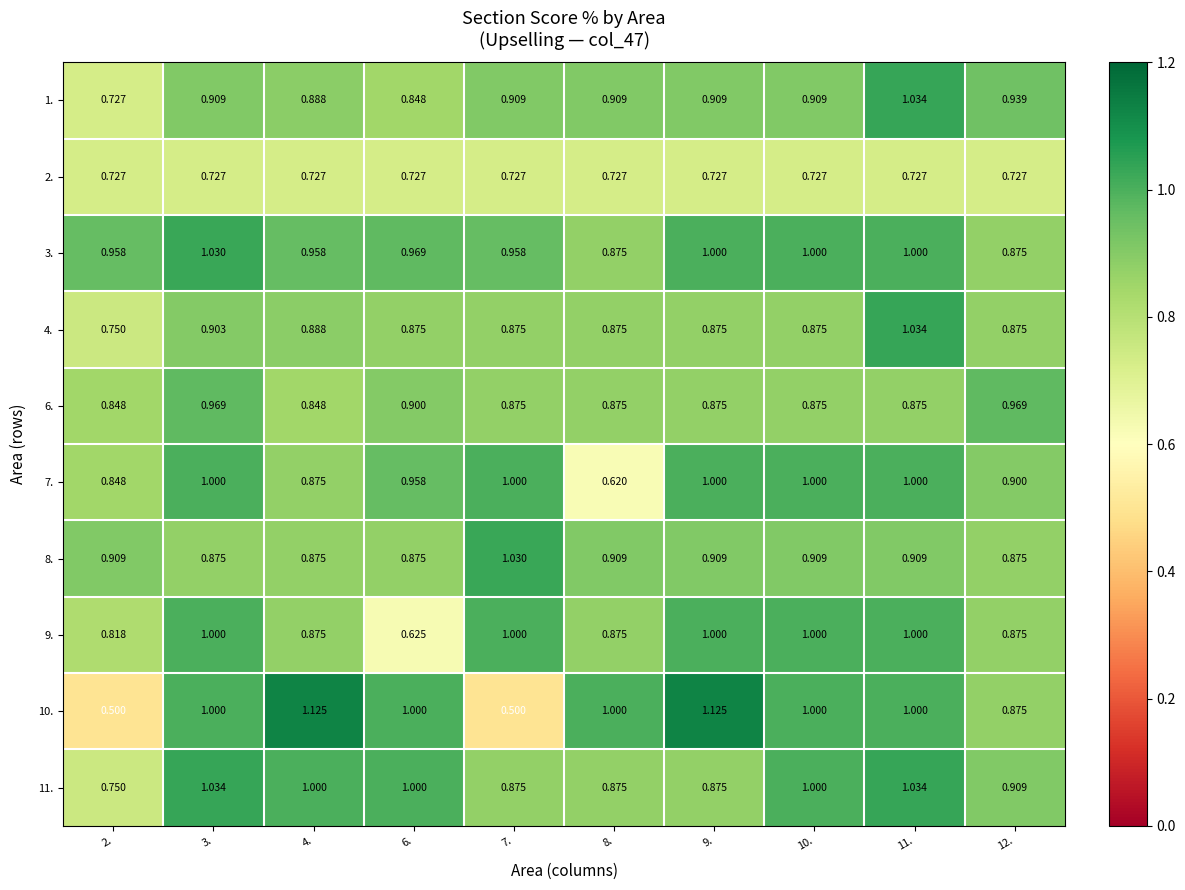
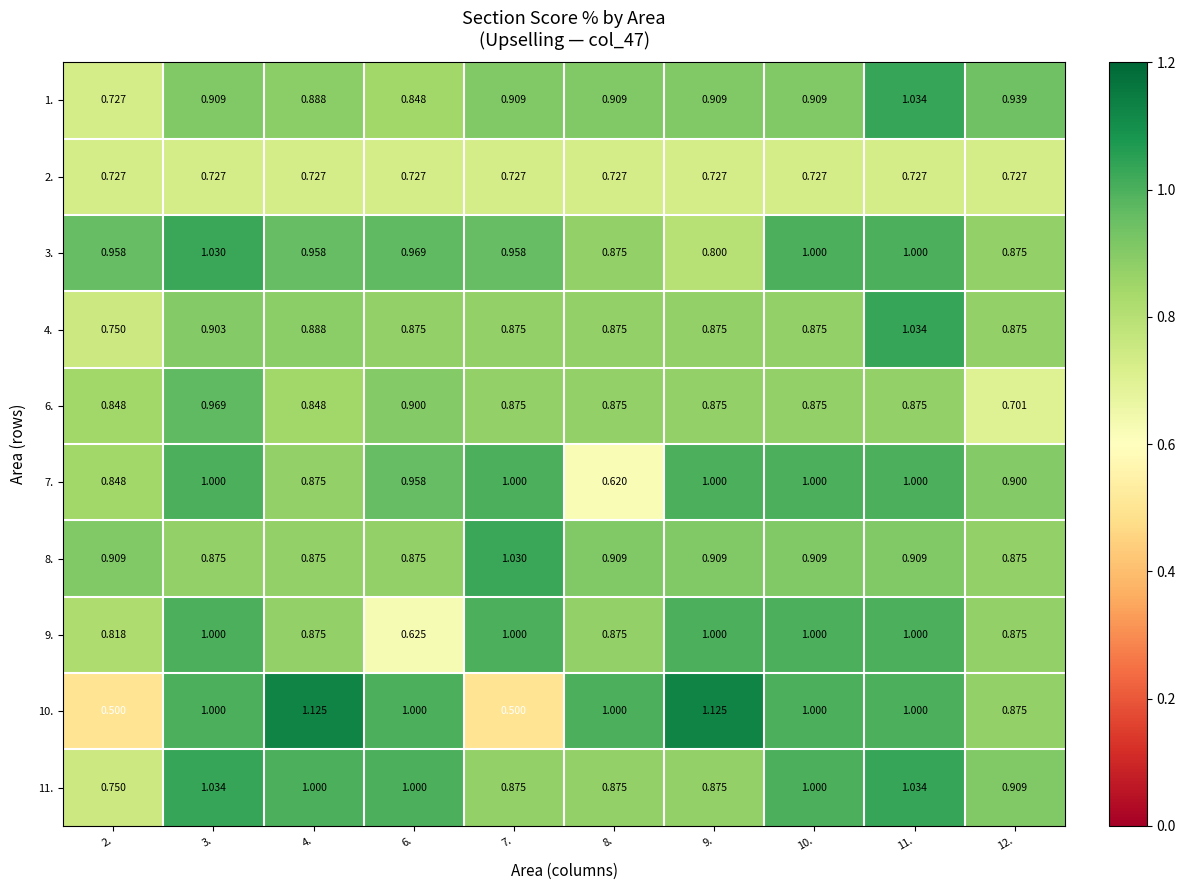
3., 9.: 1.000 -> 0.800
6., 12.: 0.969 -> 0.701
